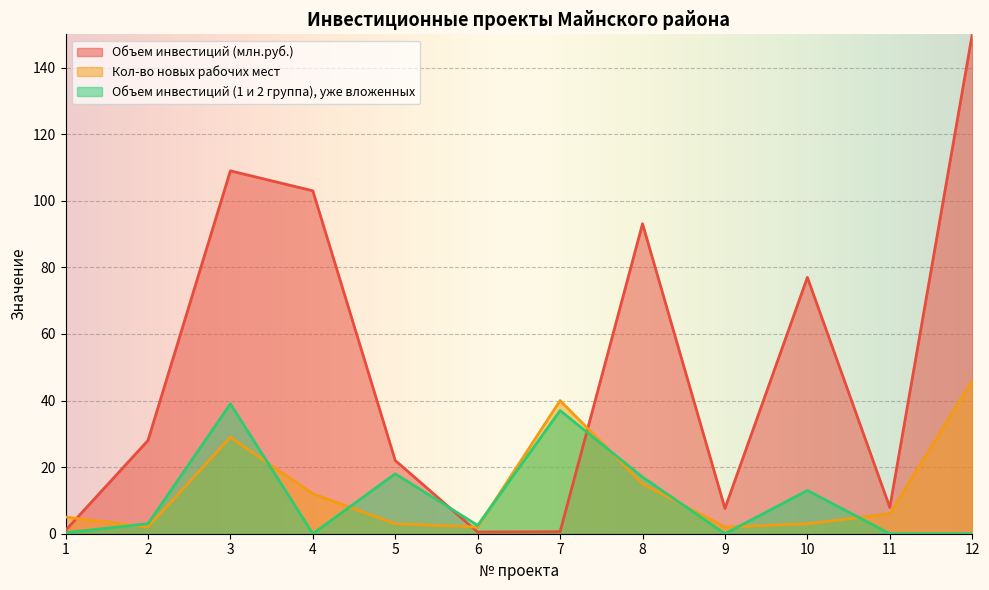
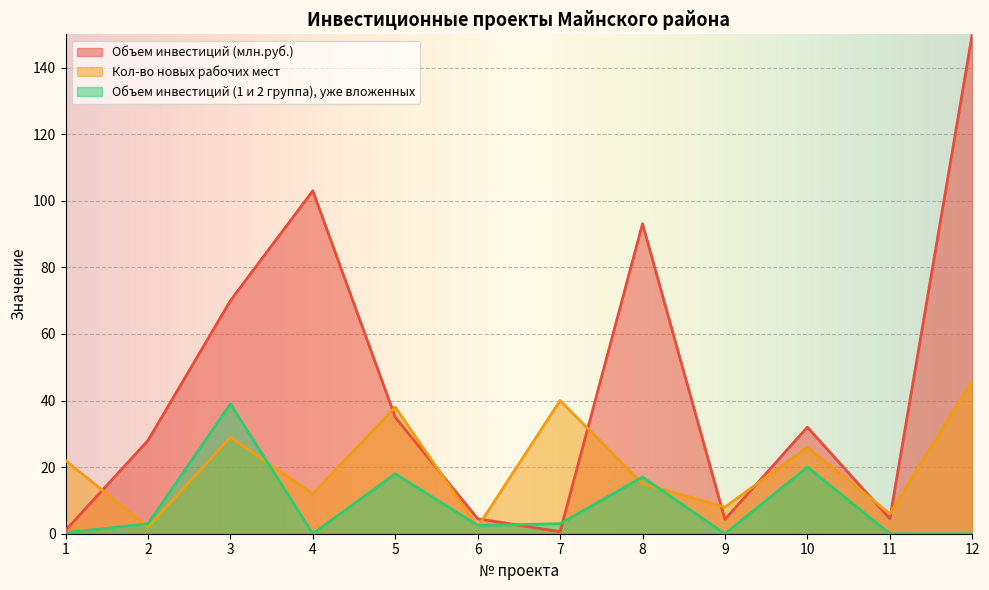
Кол-во новых рабочих мест, 1: 5 -> 22
Объем инвестиций (млн.руб.), 3: 109 -> 70
Объем инвестиций (млн.руб.), 5: 22 -> 35
Кол-во новых рабочих мест, 5: 3 -> 38
Объем инвестиций (млн.руб.), 6: 1 -> 5
Объем инвестиций (1 и 2 группа), уже вложенных, 7: 37 -> 3
Объем инвестиций (млн.руб.), 9: 8 -> 4
Кол-во новых рабочих мест, 9: 2 -> 8
Объем инвестиций (млн.руб.), 10: 77 -> 32
Кол-во новых рабочих мест, 10: 3 -> 26
Объем инвестиций (1 и 2 группа), уже вложенных, 10: 13 -> 20
Объем инвестиций (млн.руб.), 11: 8 -> 5
